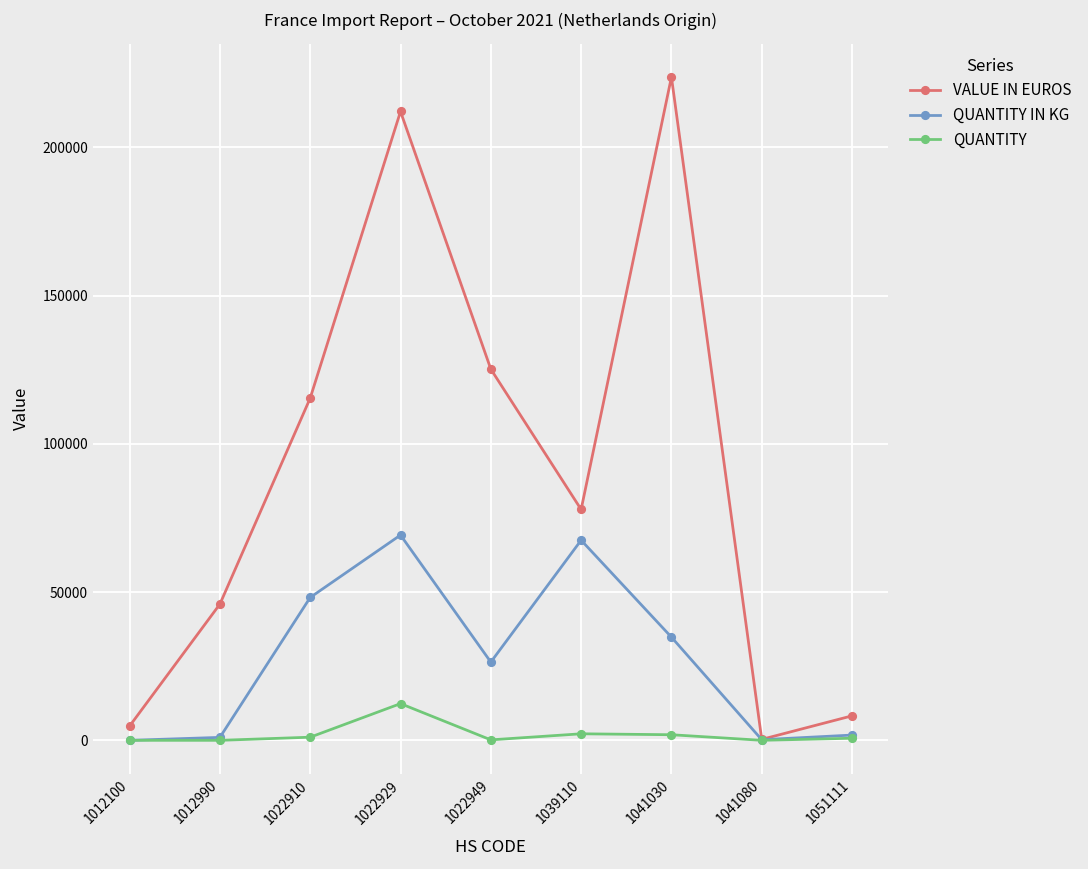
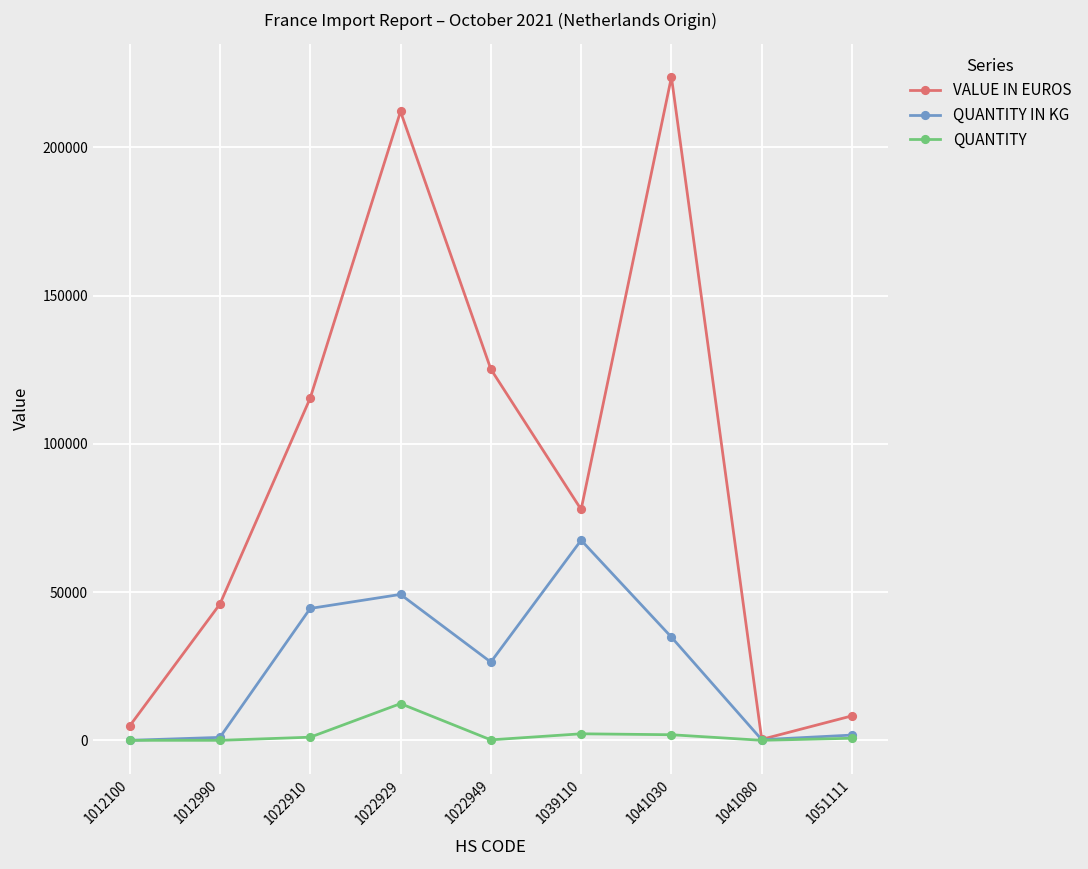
QUANTITY IN KG, 1022910: 48000 -> 44000
QUANTITY IN KG, 1022929: 69000 -> 49000
